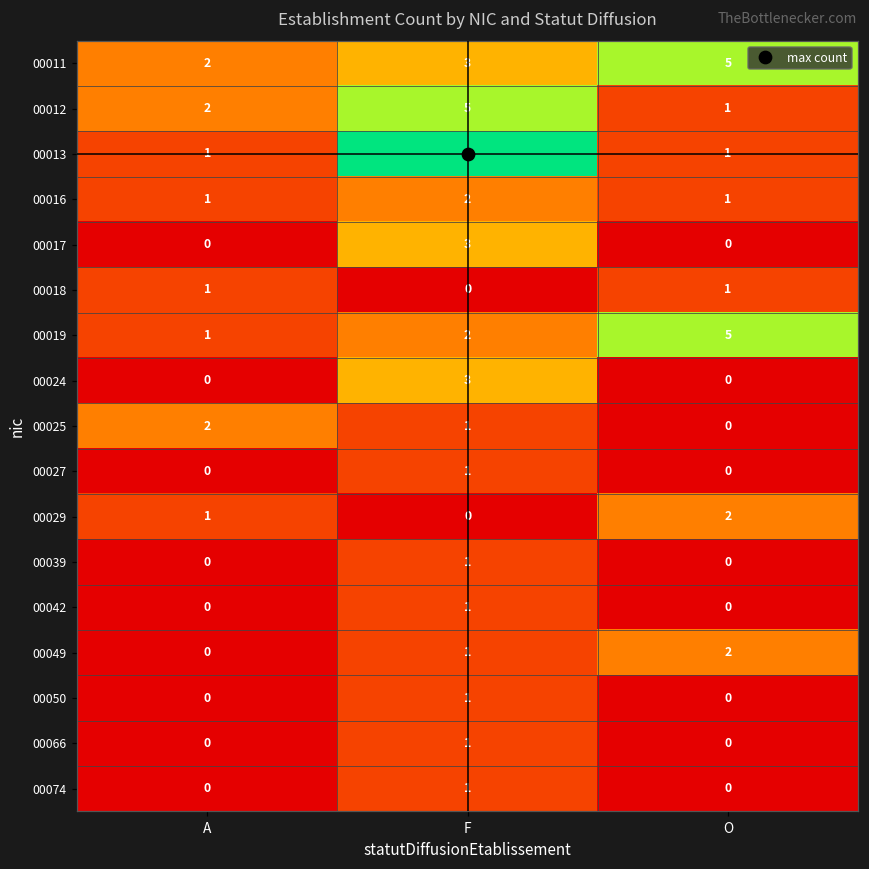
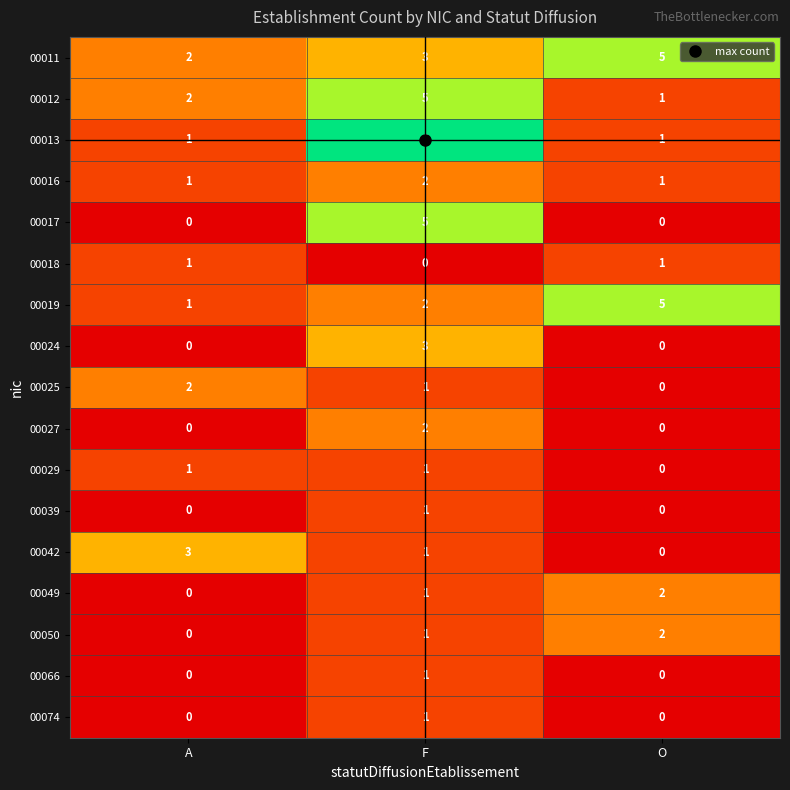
00017, F: 3 -> 5
00027, F: 1 -> 2
00029, F: 0 -> 1
00029, O: 2 -> 0
00042, A: 0 -> 3
00050, O: 0 -> 2
